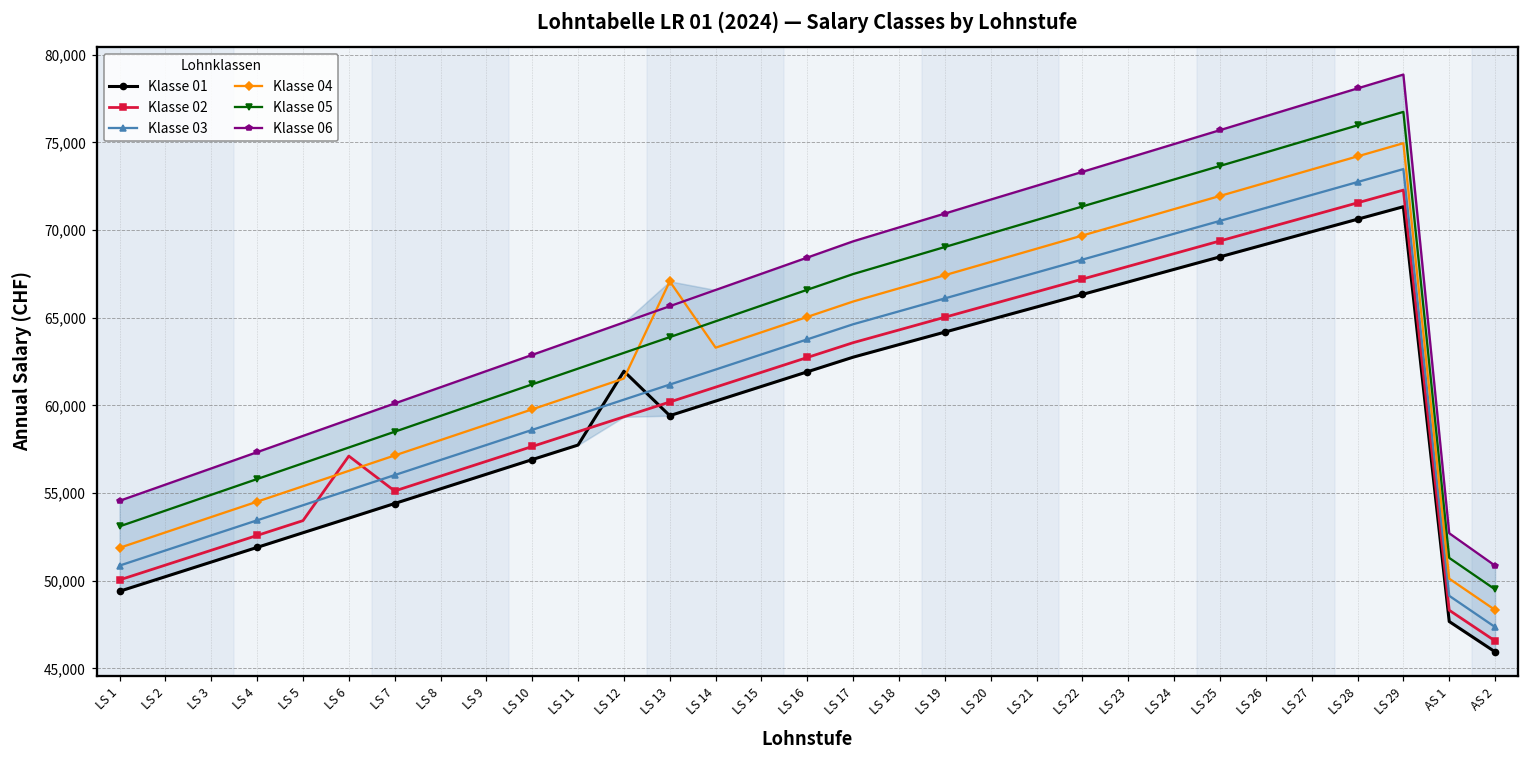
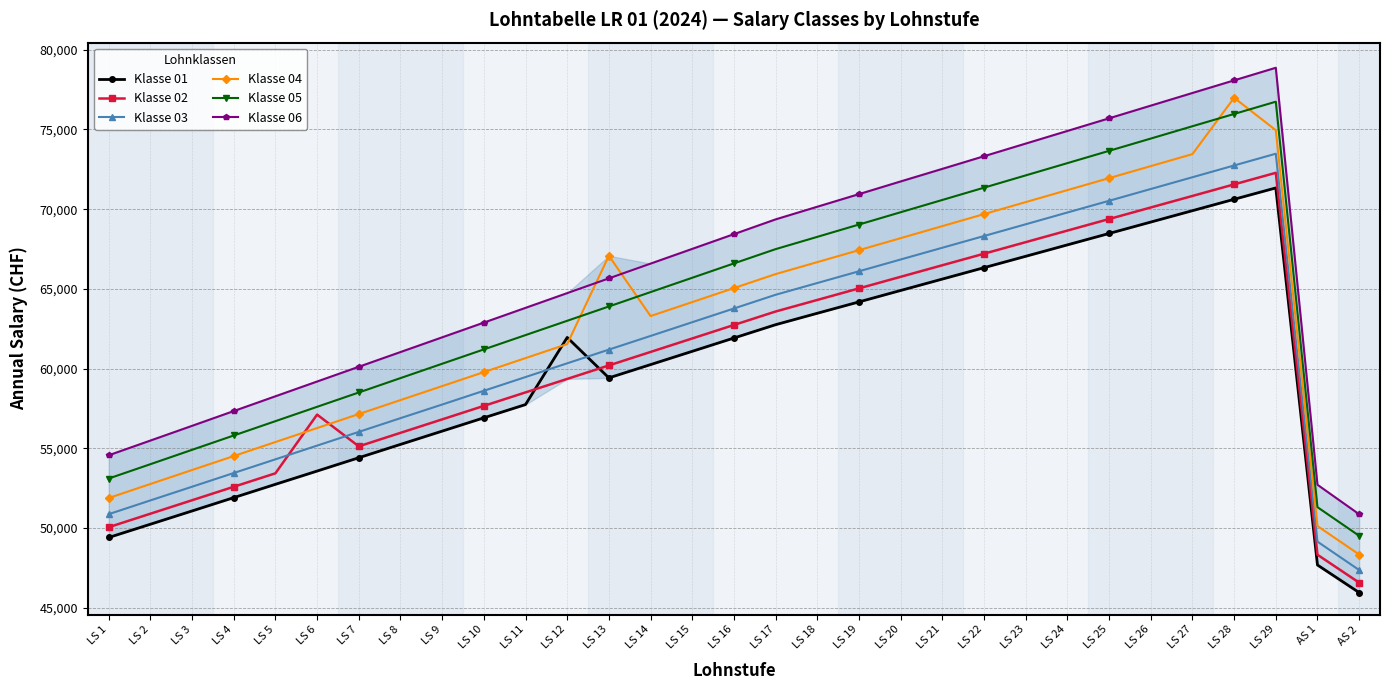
Klasse 04, LS 28: 74,200 -> 77,000
